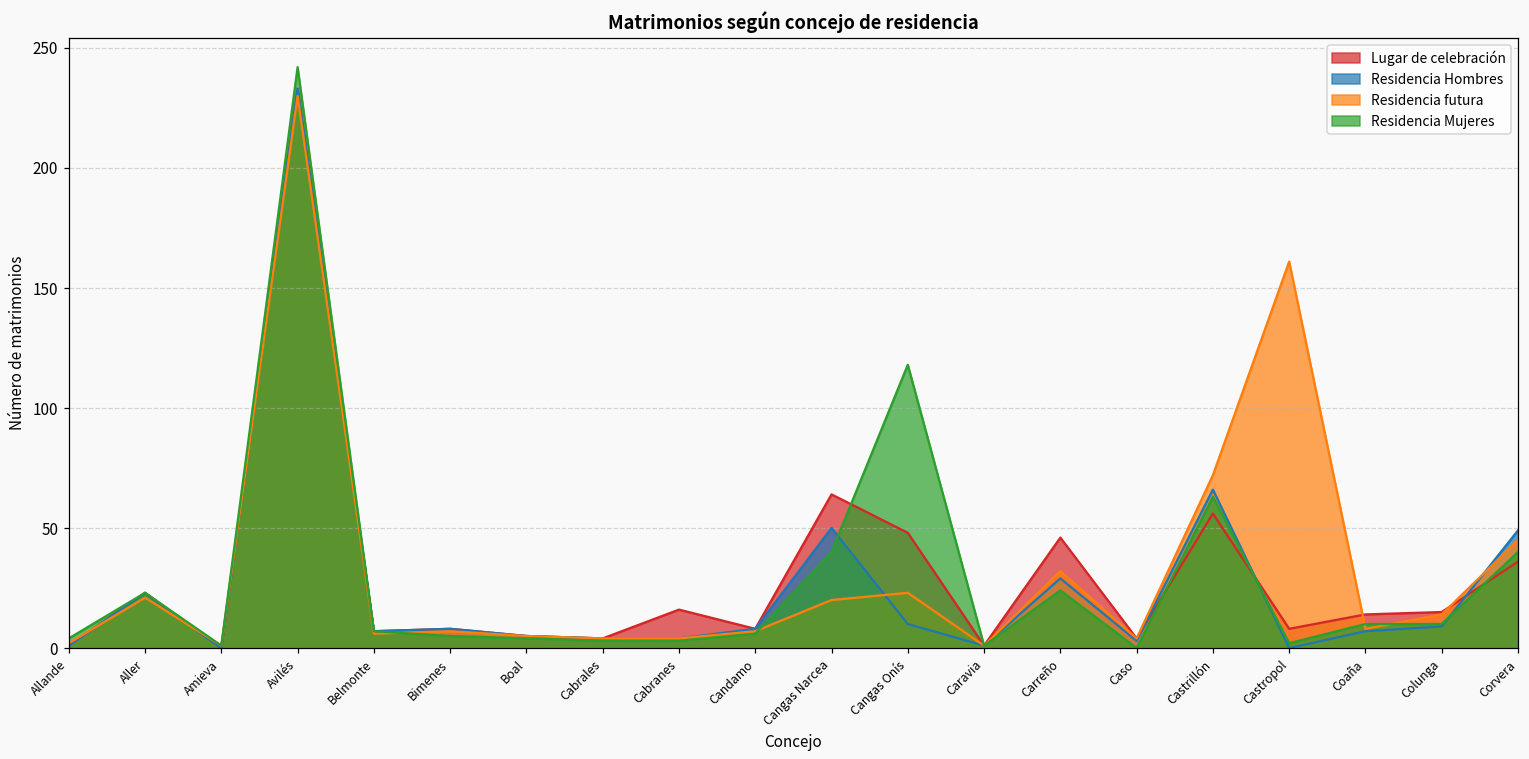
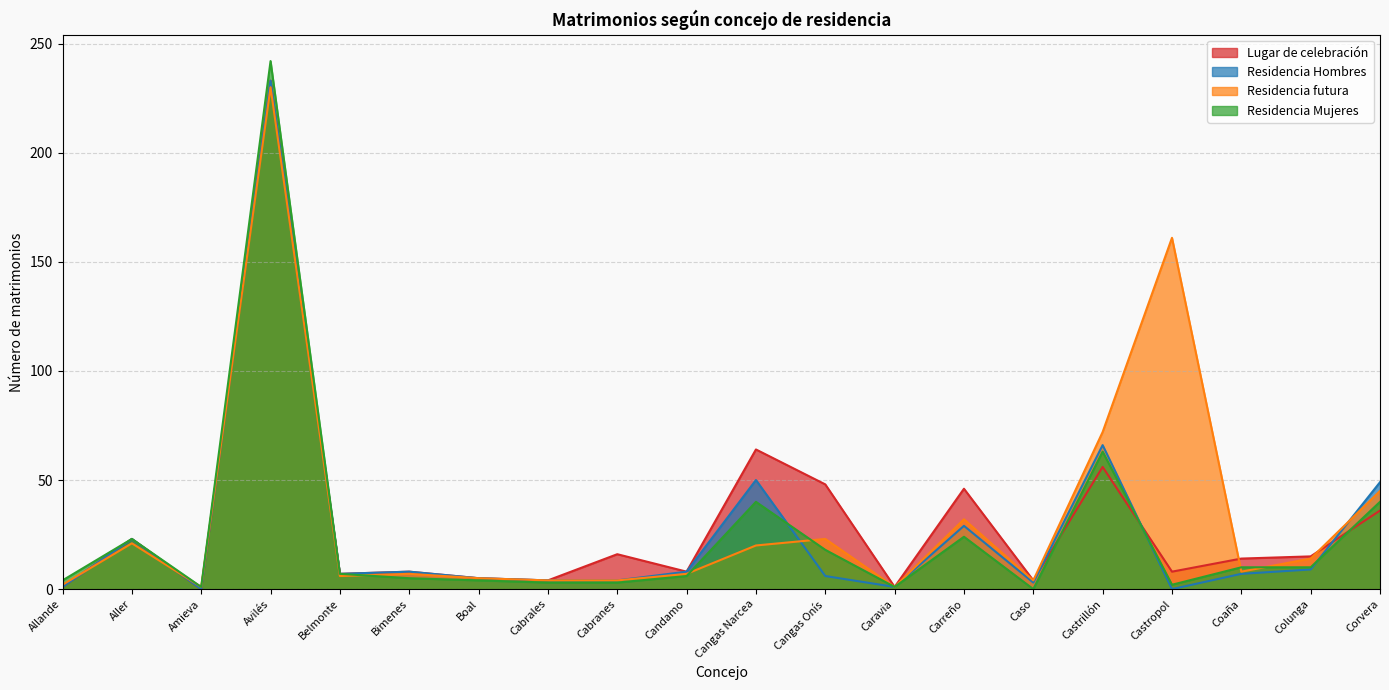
Residencia Hombres, Cangas Onís: 10 -> 6
Residencia Mujeres, Cangas Onís: 118 -> 18
